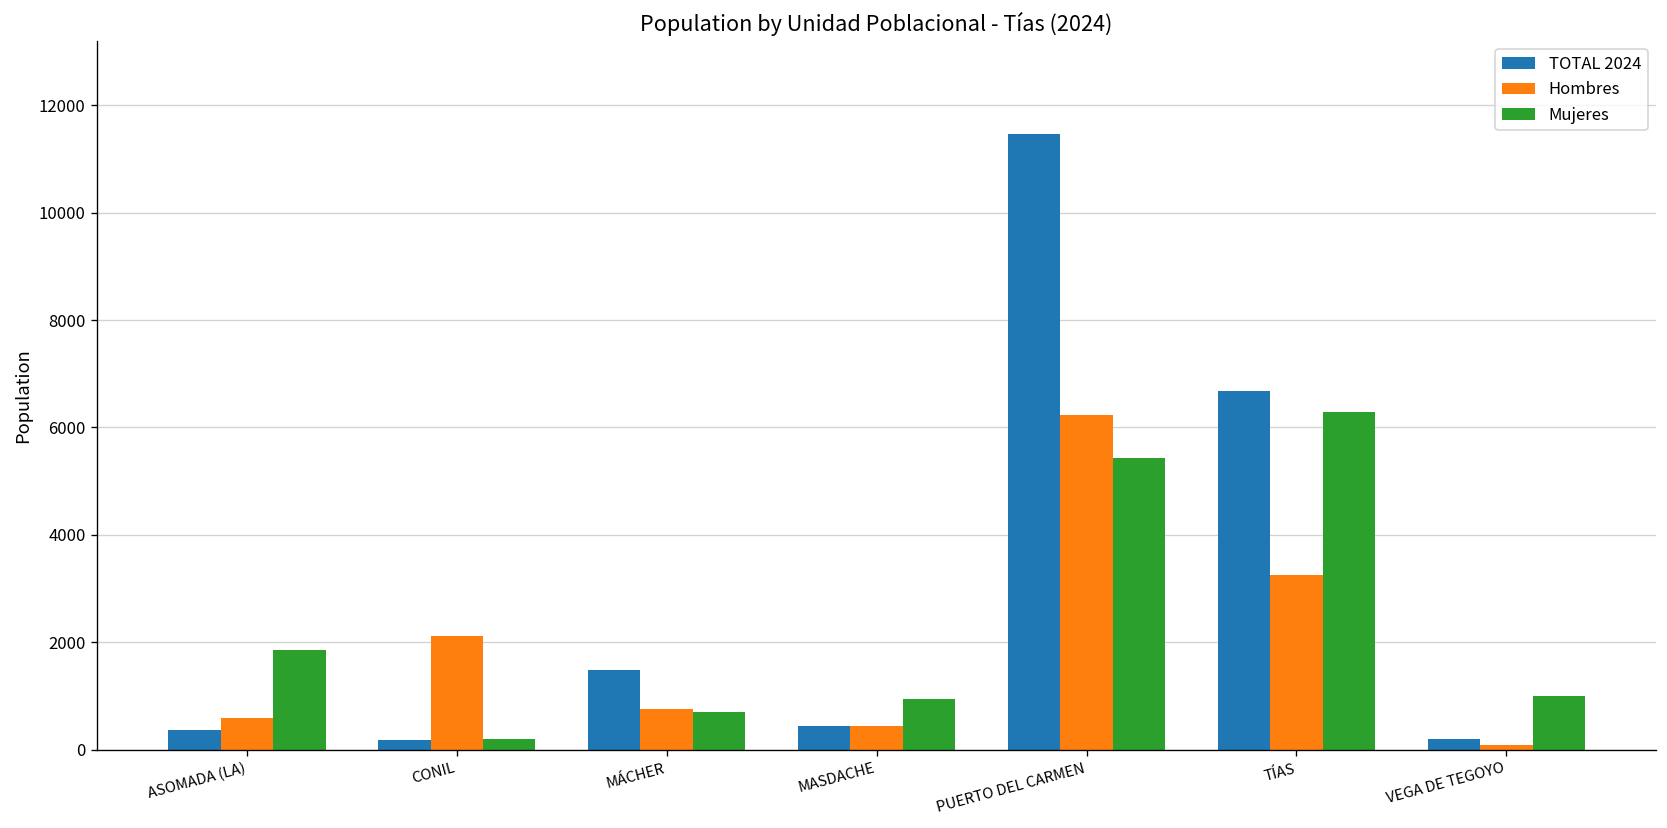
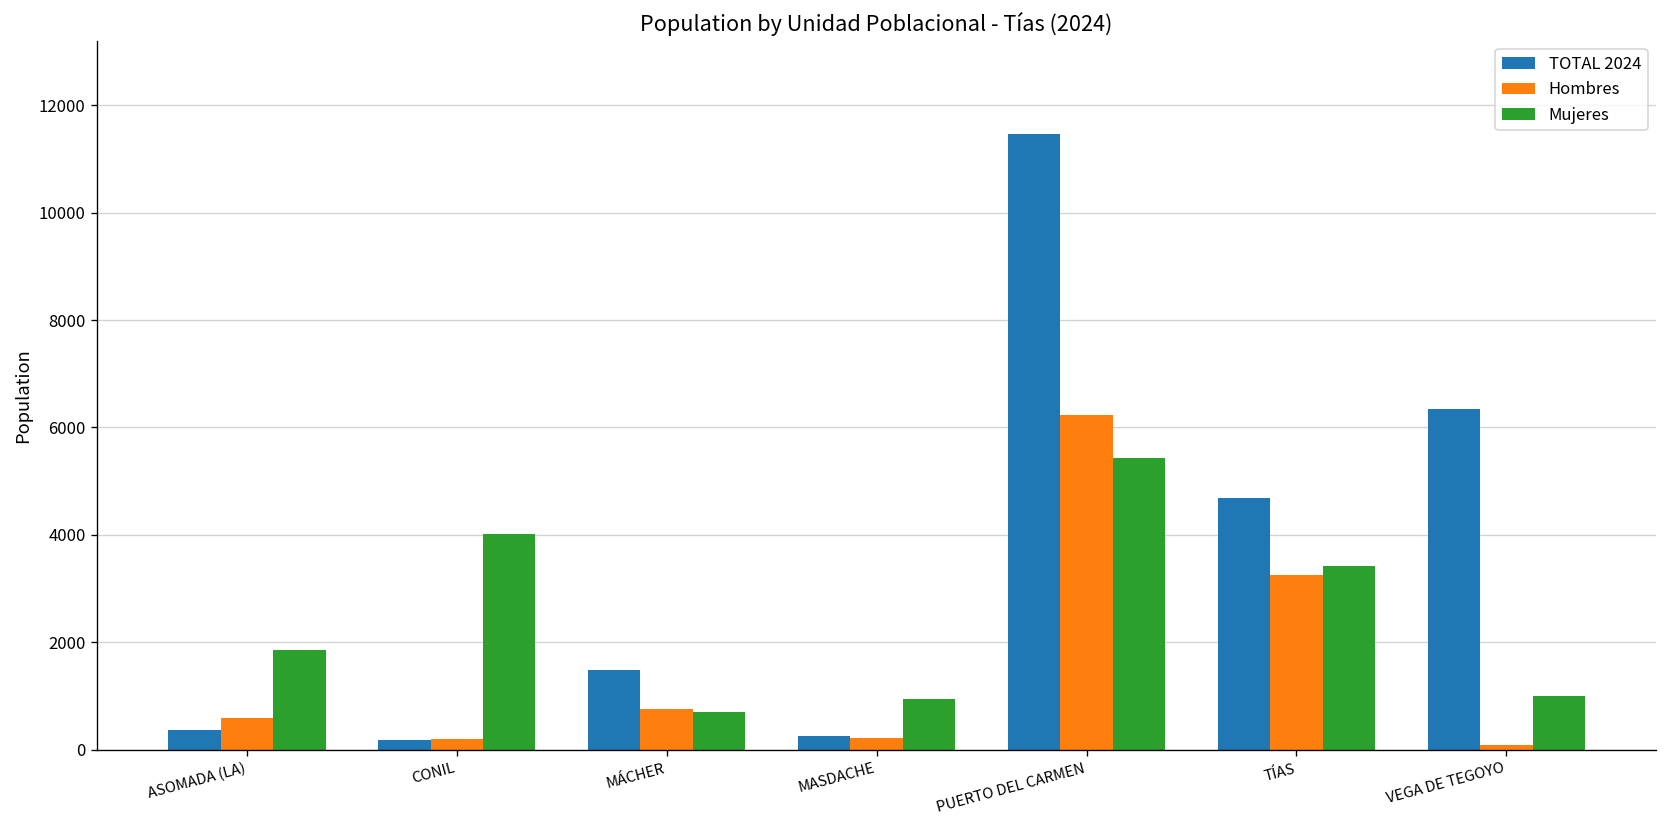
Hombres, CONIL: 2100 -> 200
Mujeres, CONIL: 200 -> 4000
TOTAL 2024, MASDACHE: 400 -> 300
Hombres, MASDACHE: 400 -> 200
TOTAL 2024, TÍAS: 6700 -> 4700
Mujeres, TÍAS: 6300 -> 3400
TOTAL 2024, VEGA DE TEGOYO: 200 -> 6400
